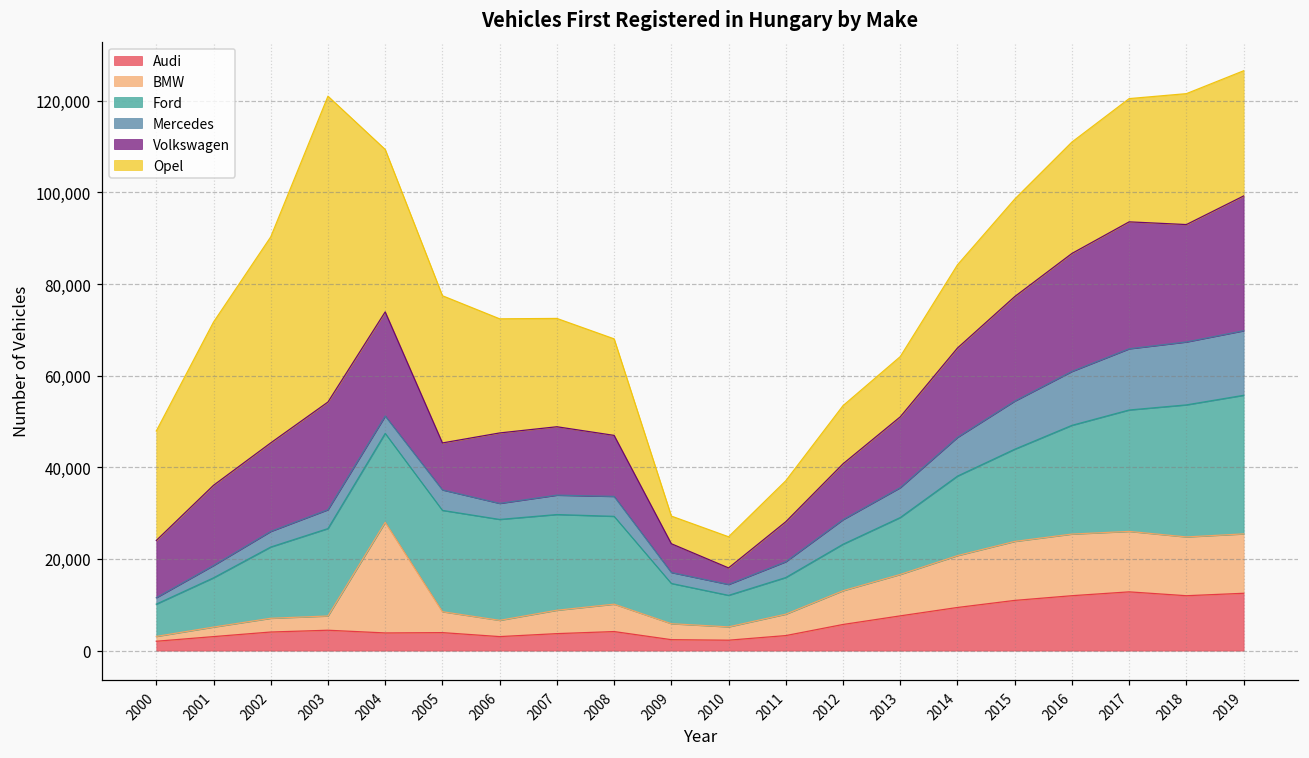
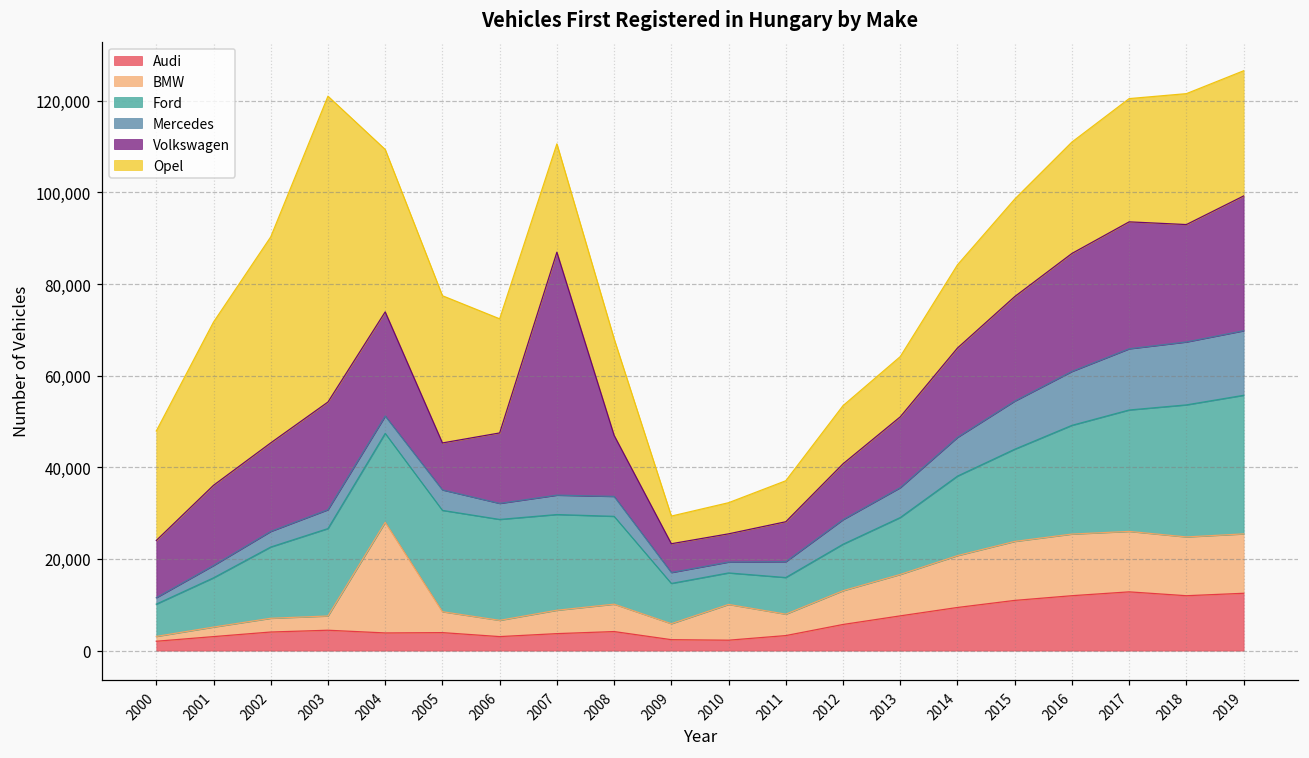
Volkswagen, 2007: 15,000 -> 53,000
BMW, 2010: 3,000 -> 8,000
Volkswagen, 2010: 4,000 -> 6,000
